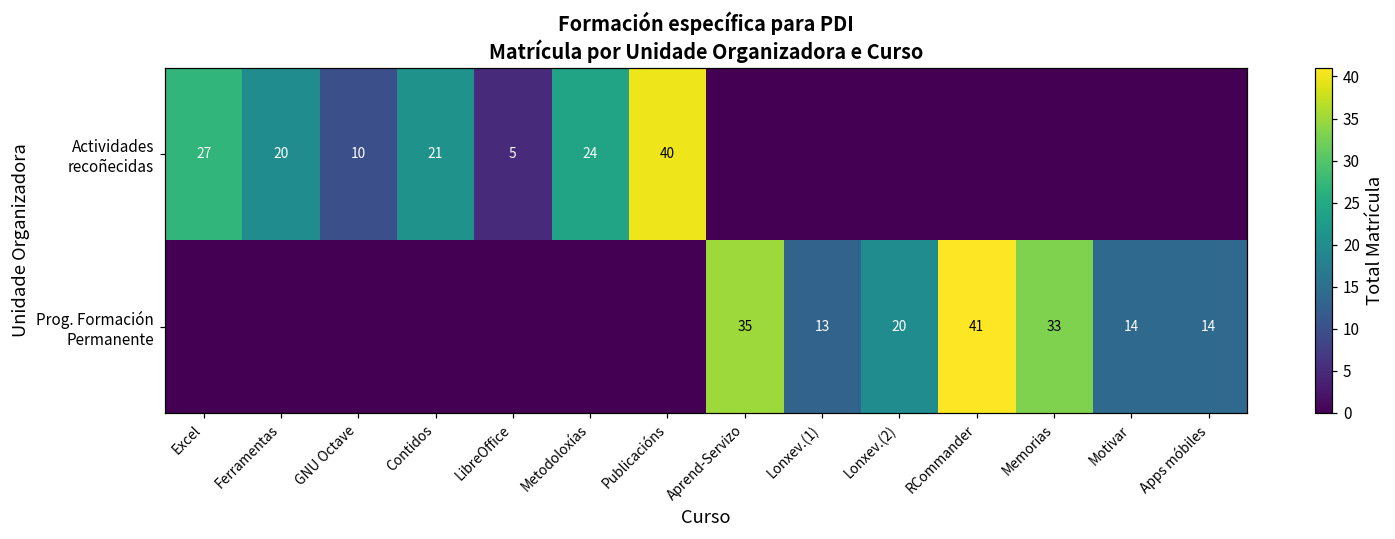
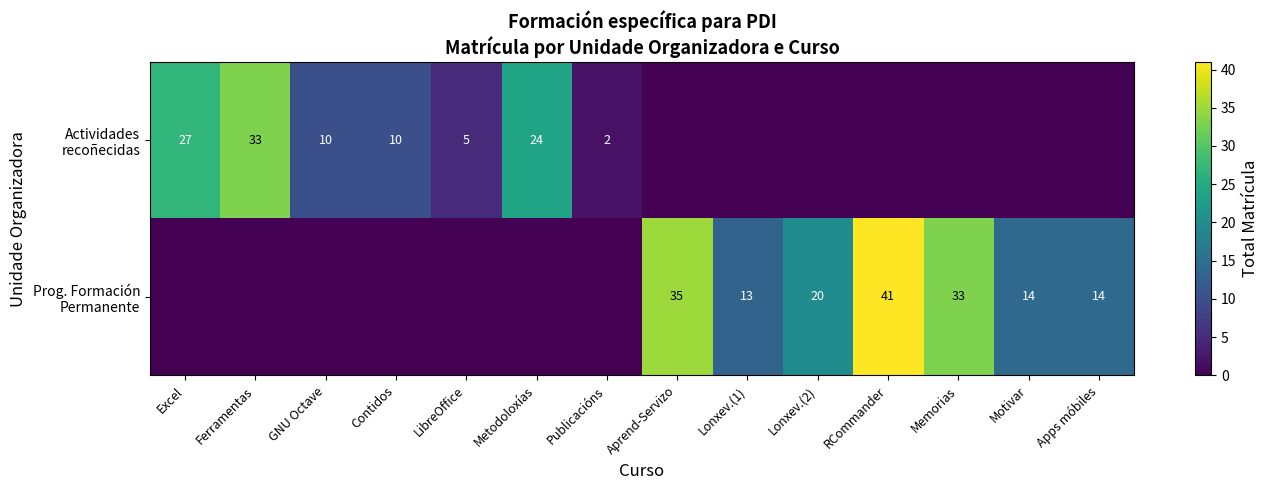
Actividades recoñecidas, Ferramentas: 20 -> 33
Actividades recoñecidas, Contidos: 21 -> 10
Actividades recoñecidas, Publicacións: 40 -> 2
